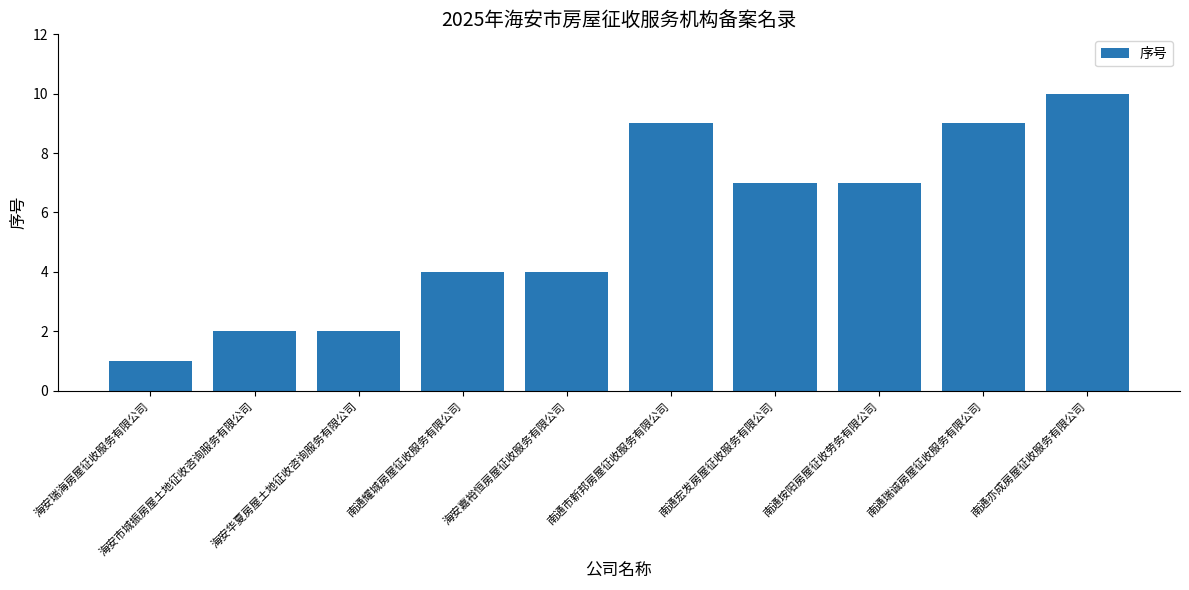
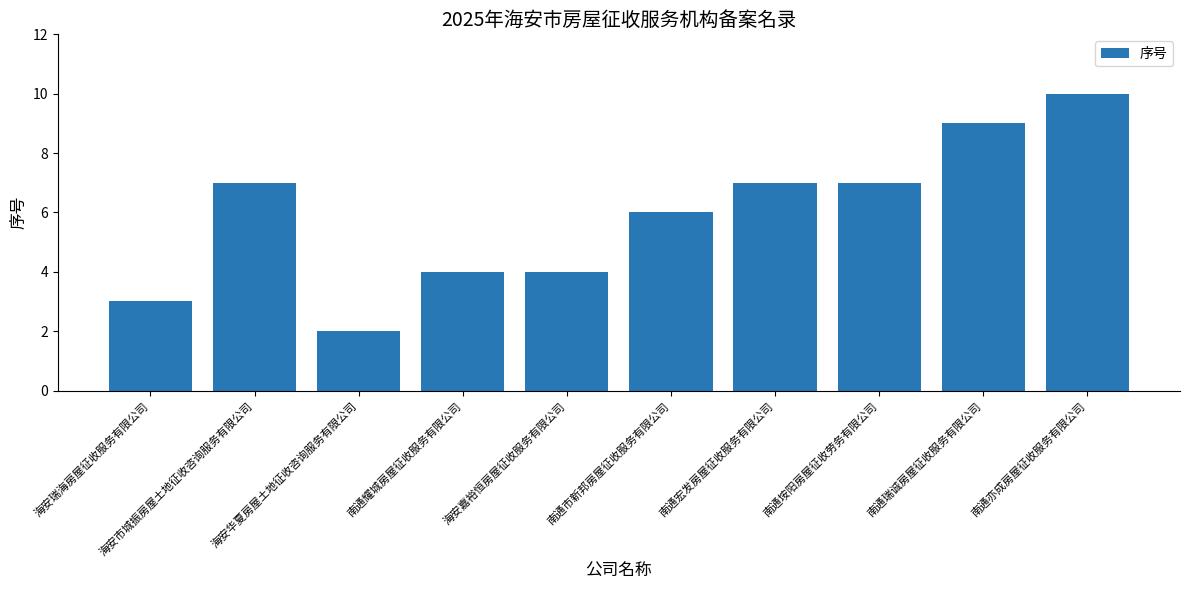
海安瑞海房屋征收服务有限公司: 1 -> 3
海安市城振房屋土地征收咨询服务有限公司: 2 -> 7
南通市新邦房屋征收服务有限公司: 9 -> 6
